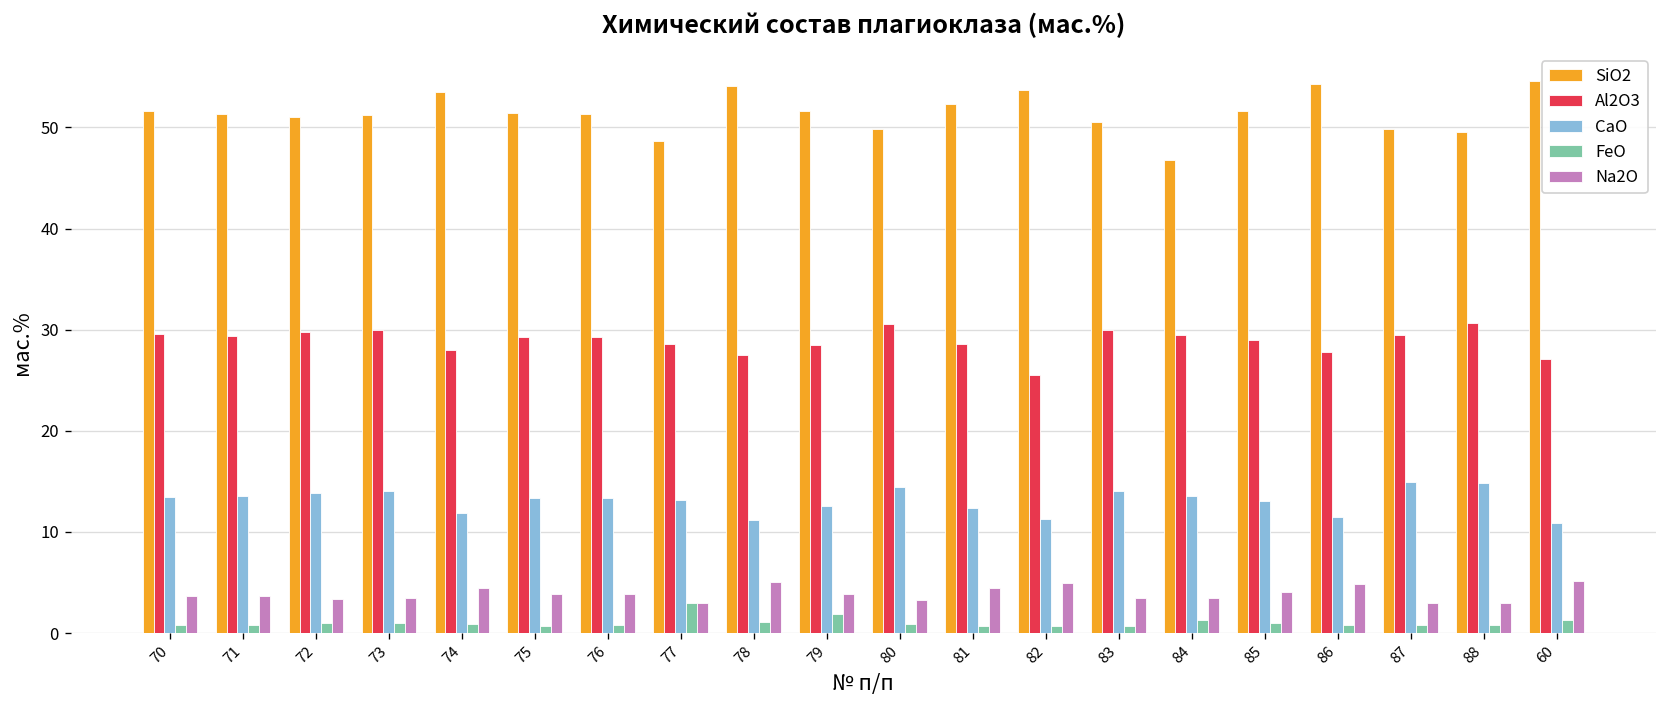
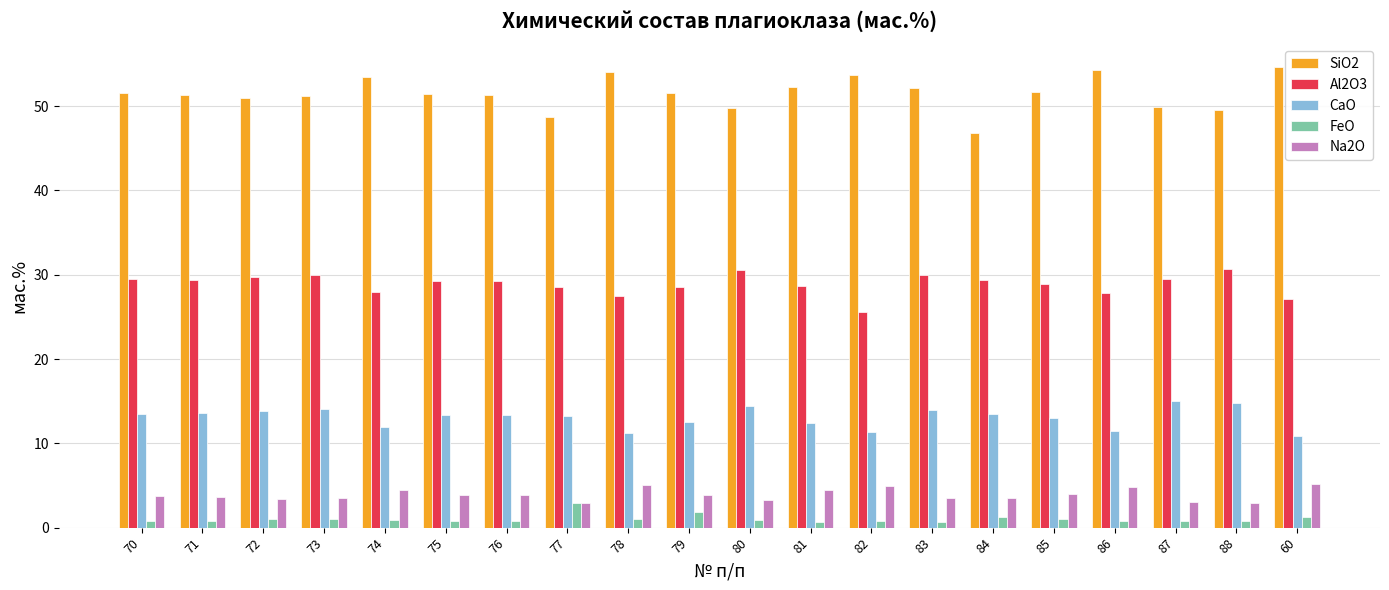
SiO2, 83: 51 -> 52
